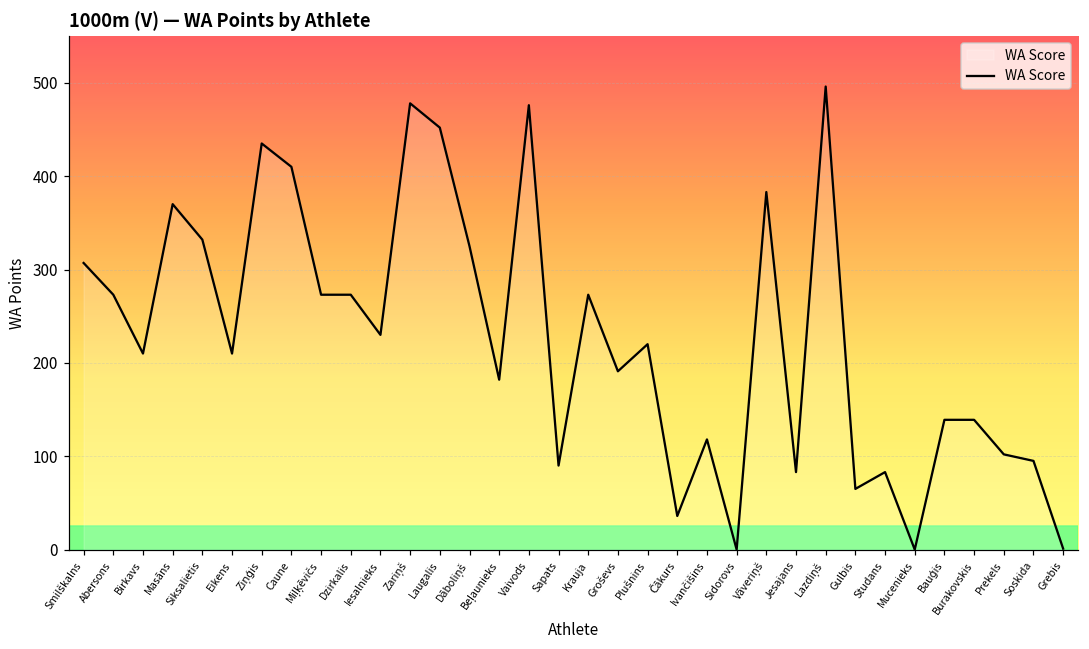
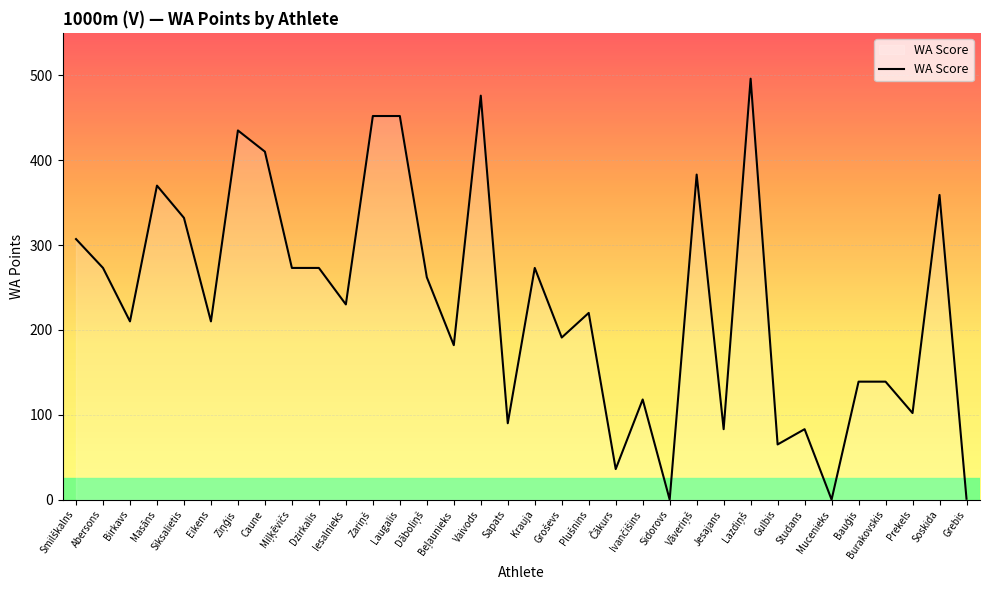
Zariņš: 480 -> 450
Dāboliņš: 330 -> 260
Soskida: 100 -> 360
